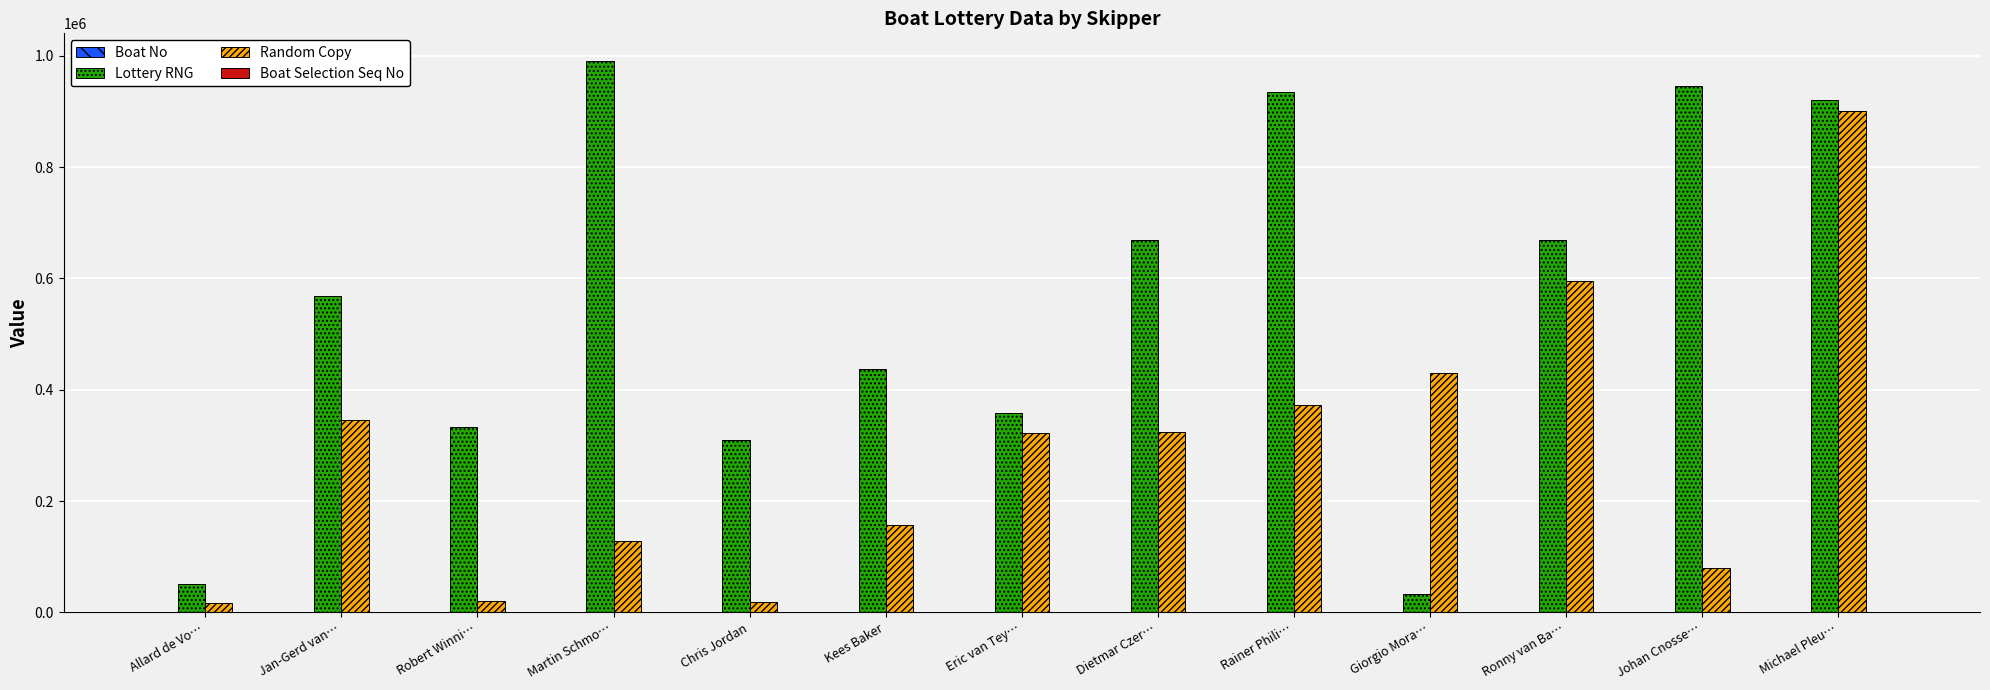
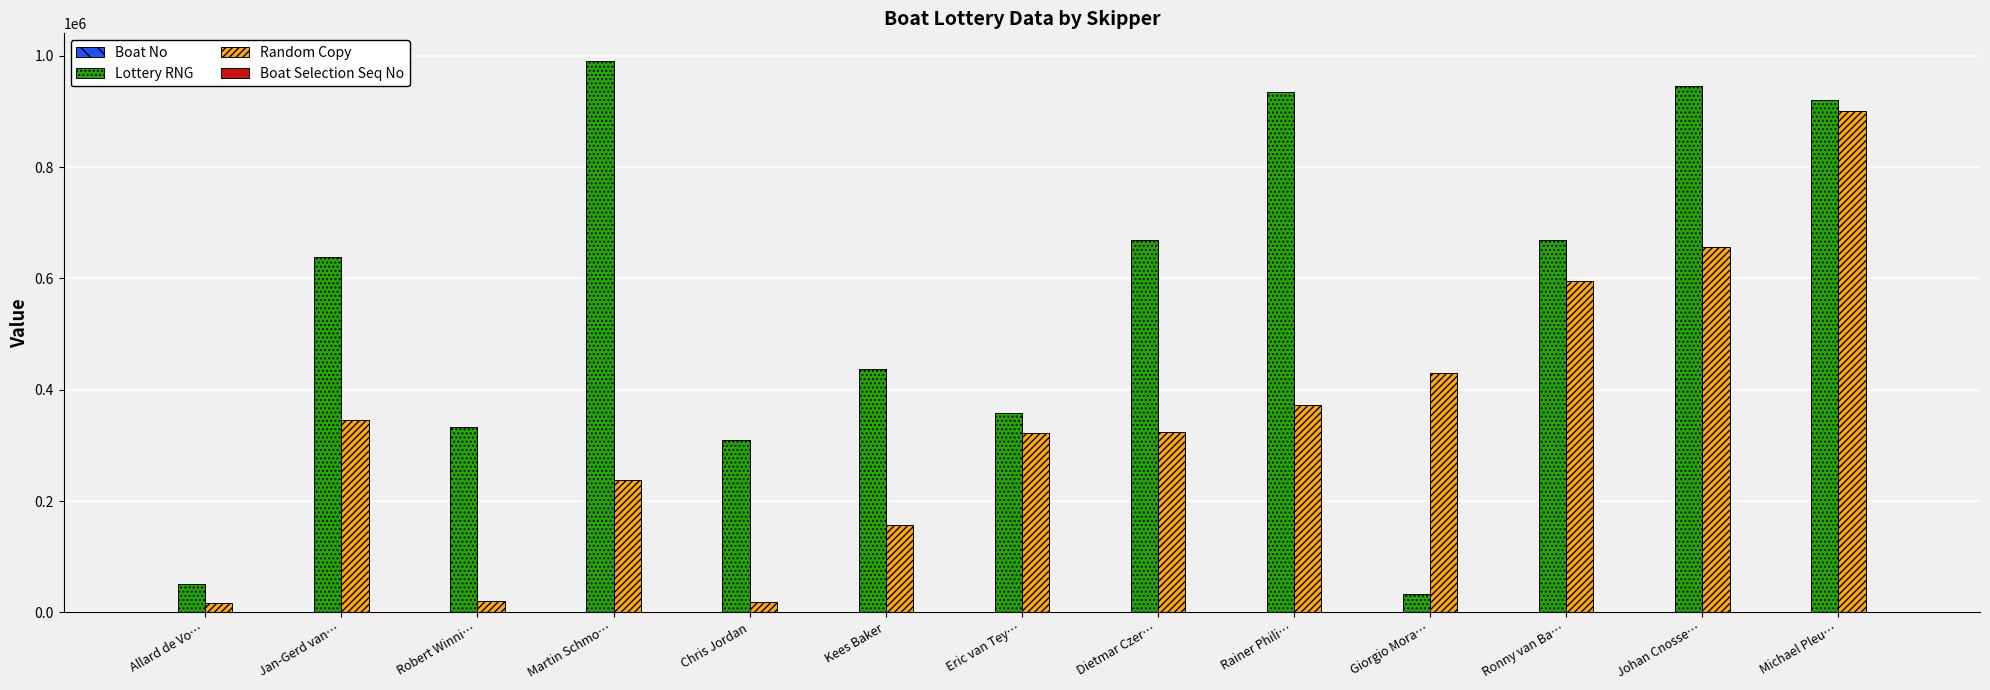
Lottery RNG, Jan-Gerd van…: 570000 -> 640000
Random Copy, Martin Schmo…: 130000 -> 240000
Random Copy, Johan Cnosse…: 80000 -> 660000
